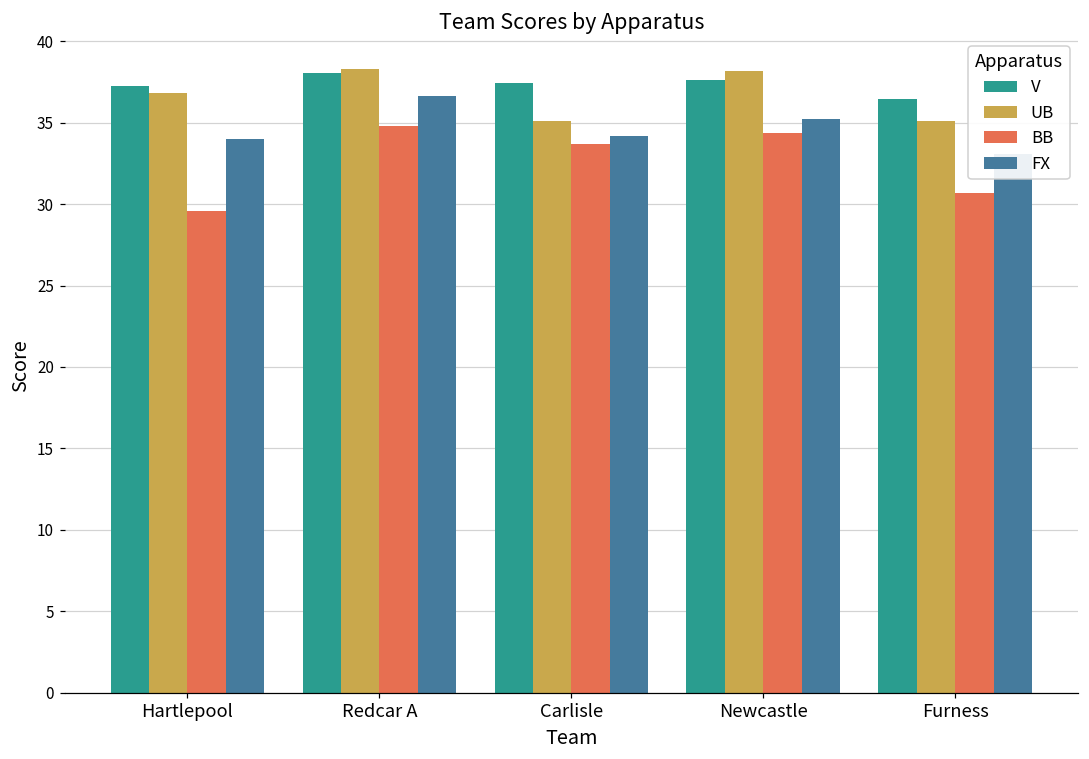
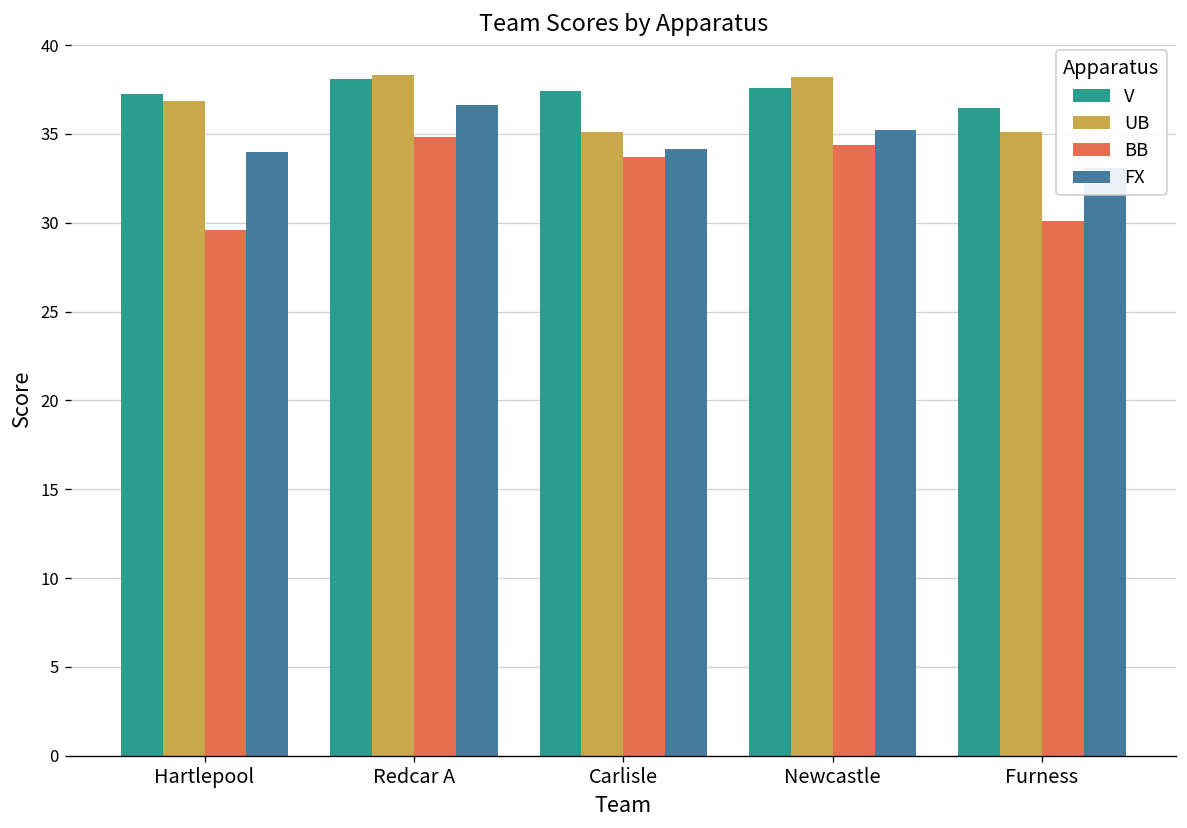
BB, Furness: 30.7 -> 30.1
